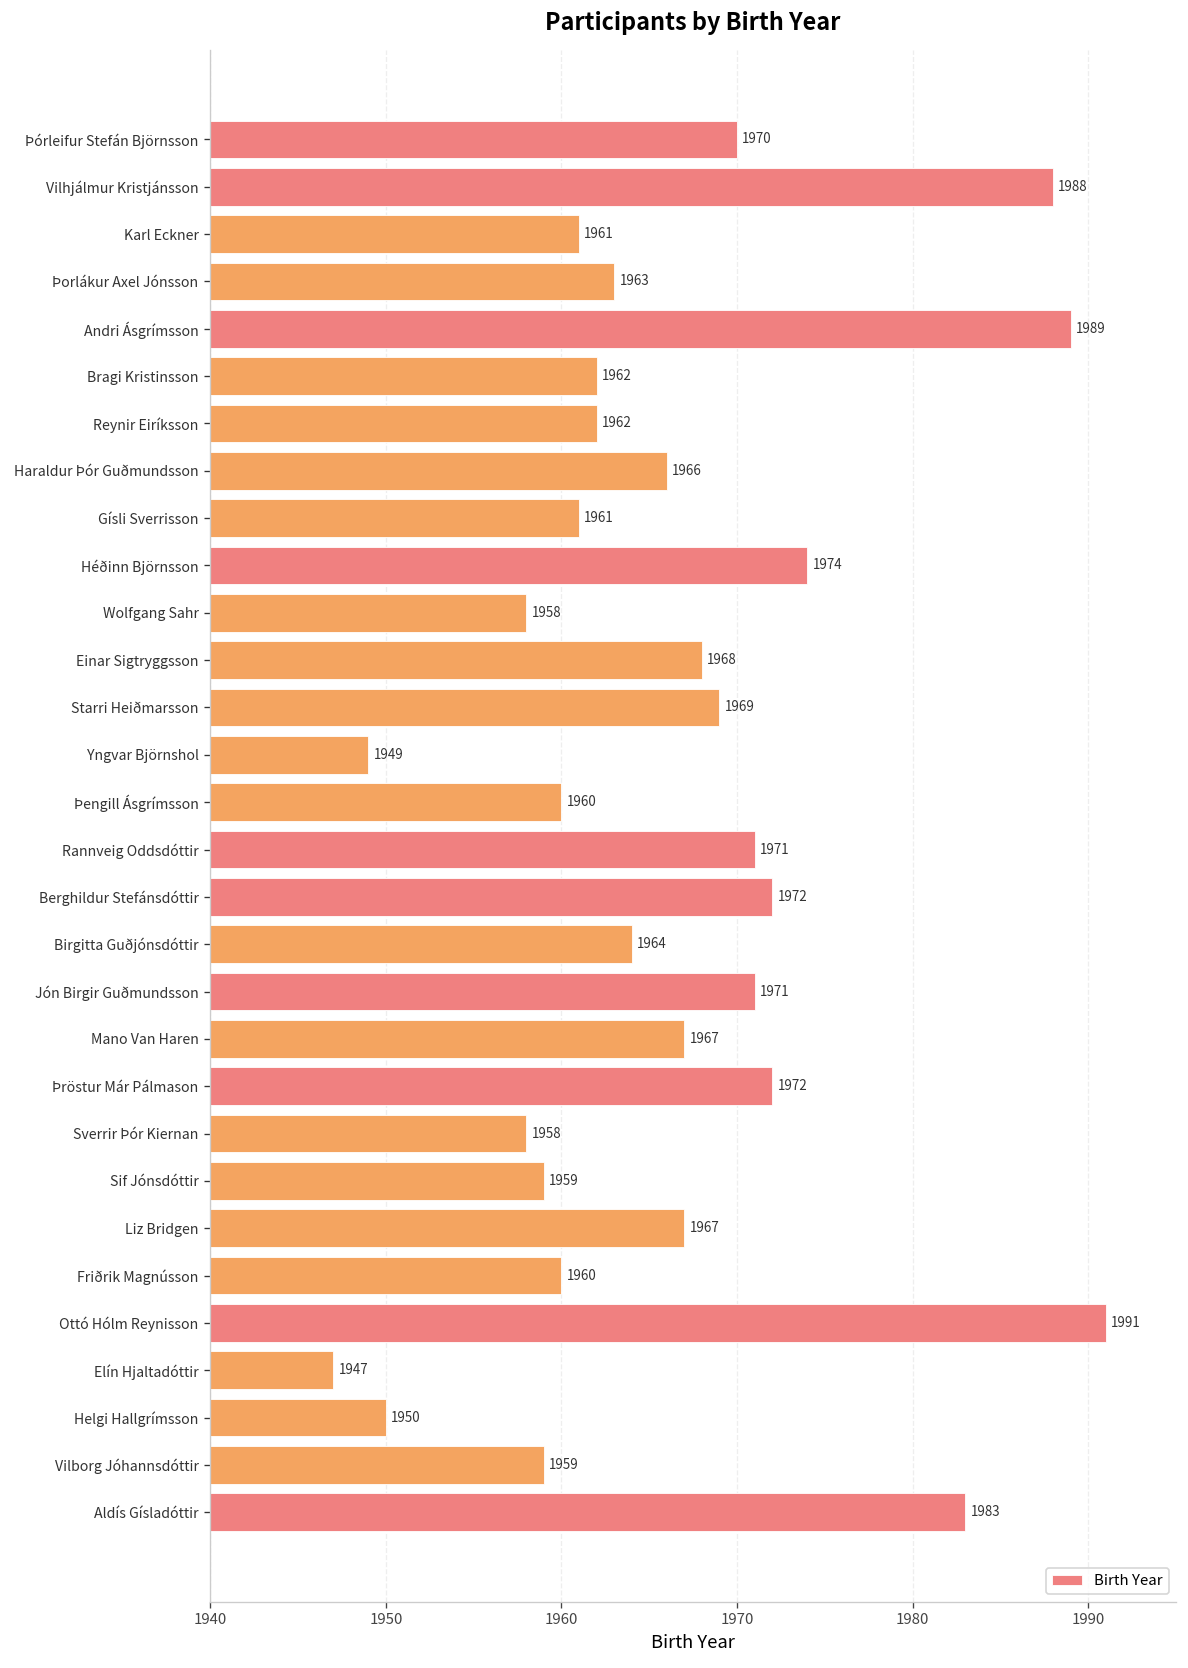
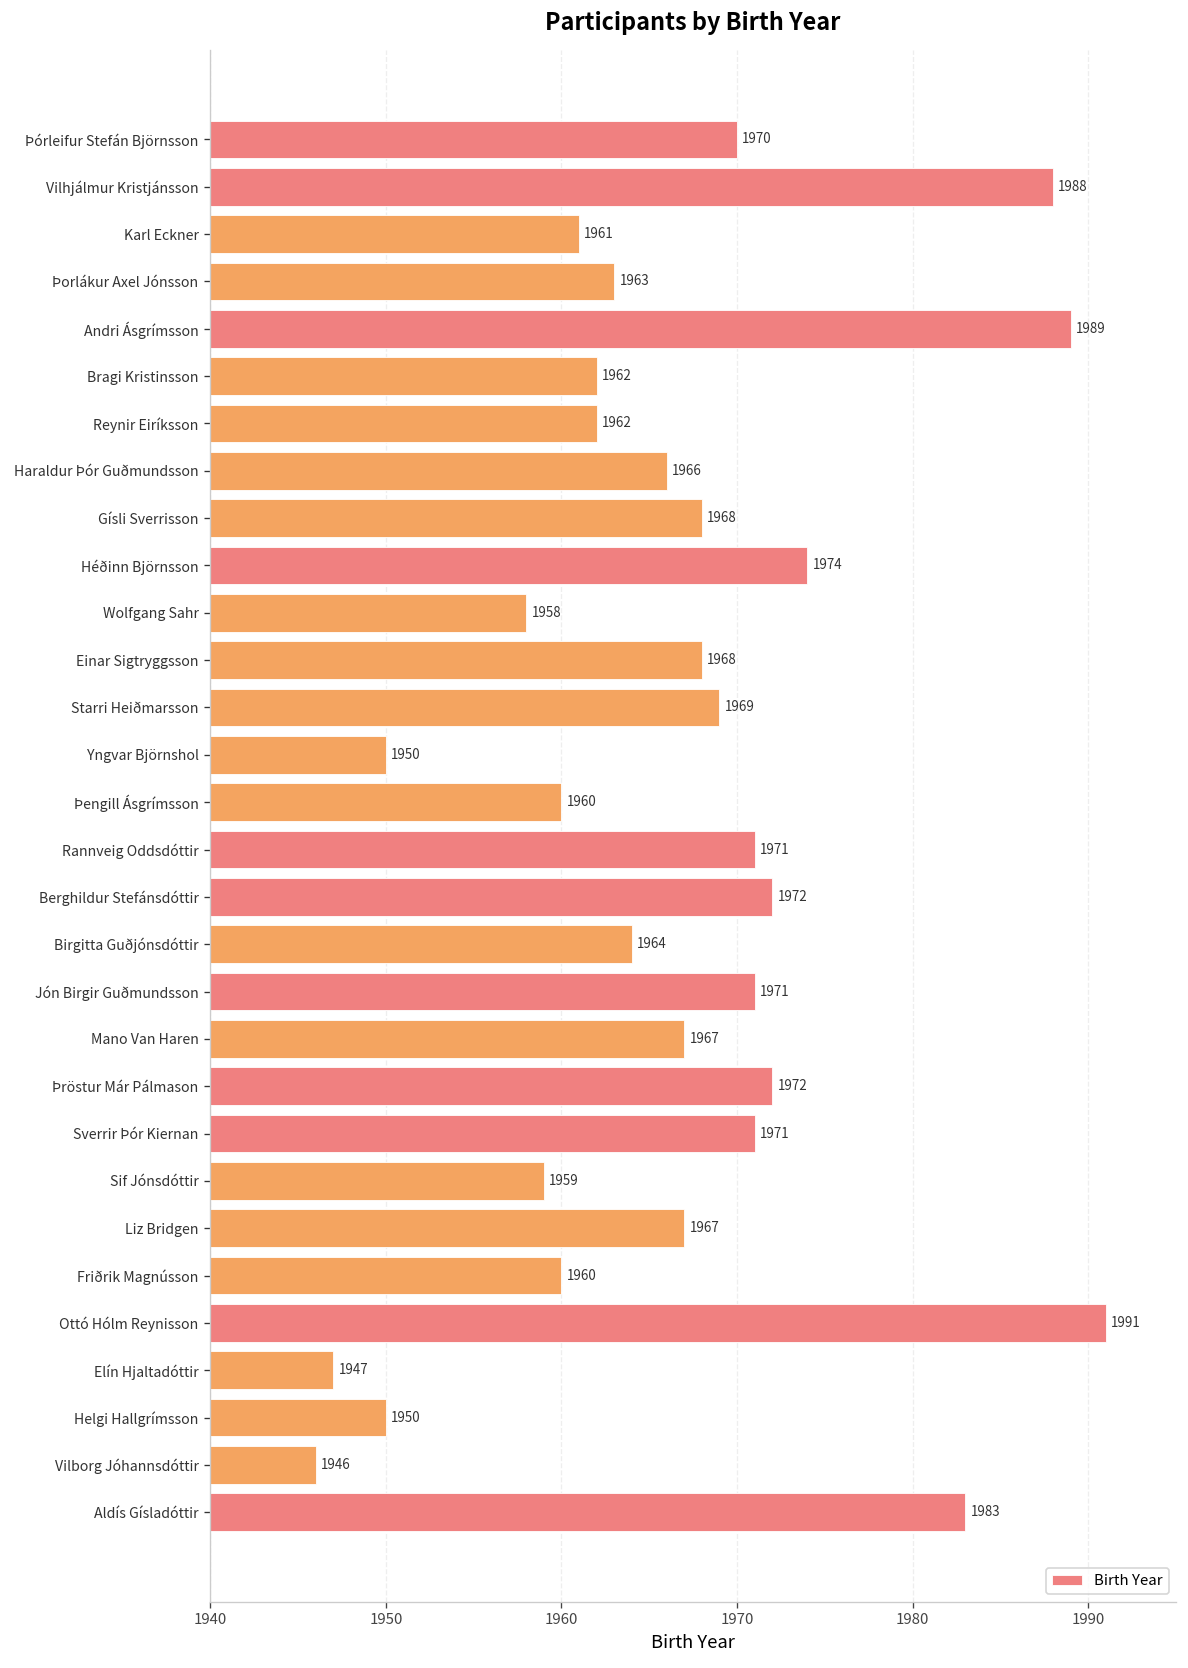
Gísli Sverrisson: 1961 -> 1968
Yngvar Björnshol: 1949 -> 1950
Sverrir Þór Kiernan: 1958 -> 1971
Vilborg Jóhannsdóttir: 1959 -> 1946
